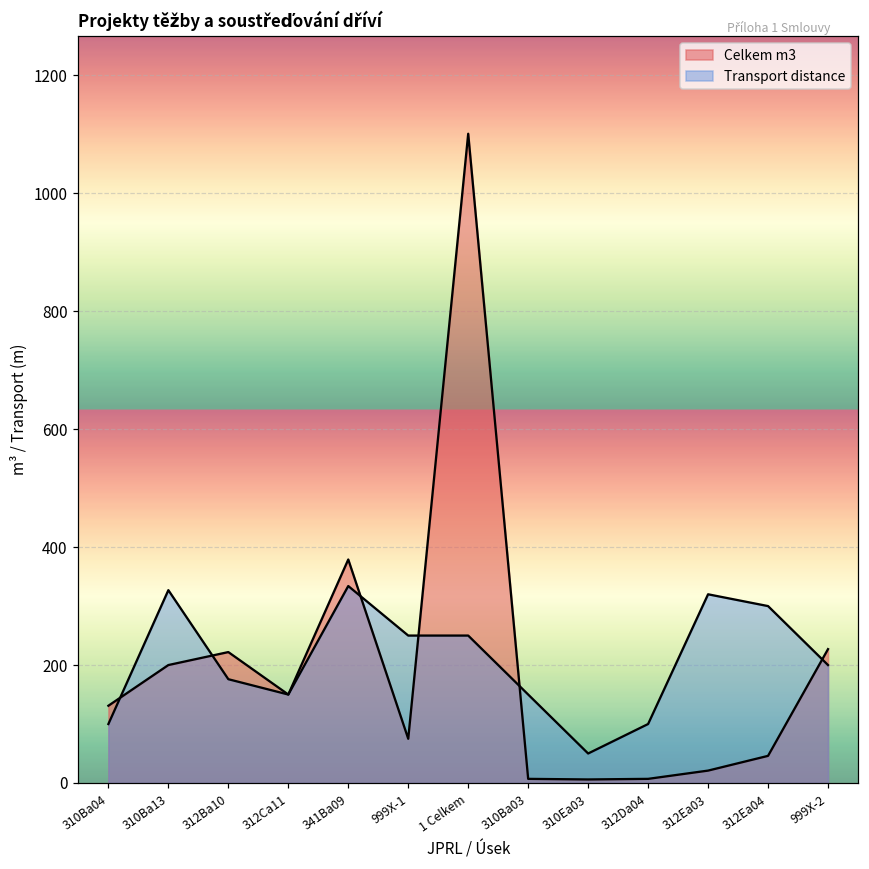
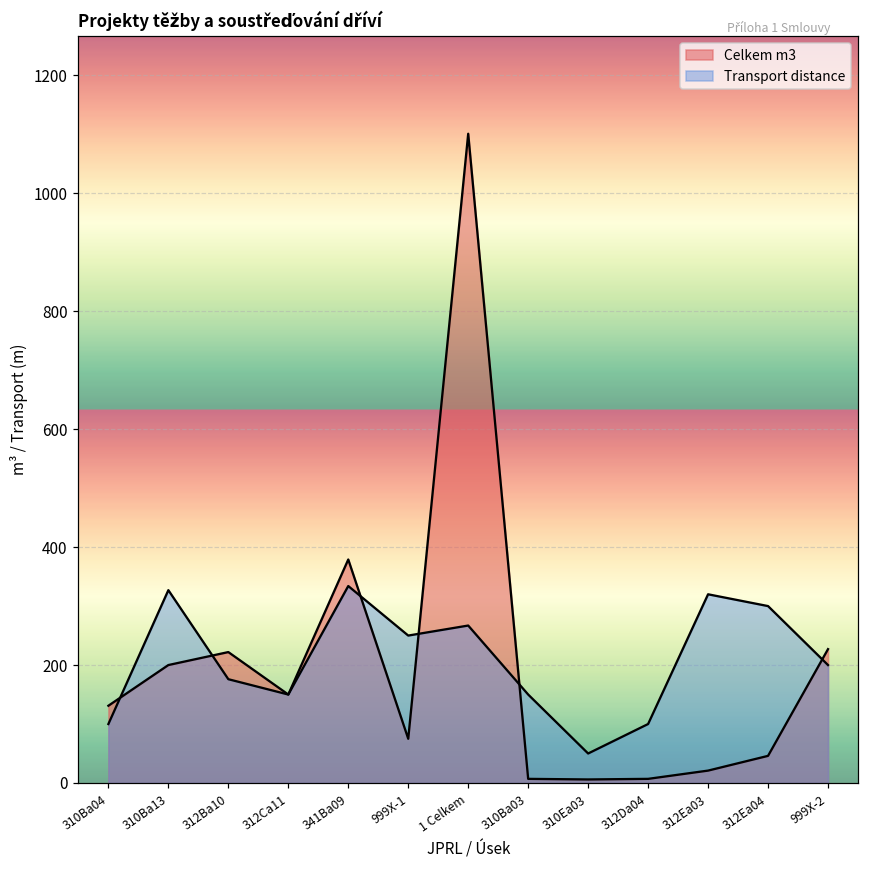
Transport distance, 1 Celkem: 250 -> 270
